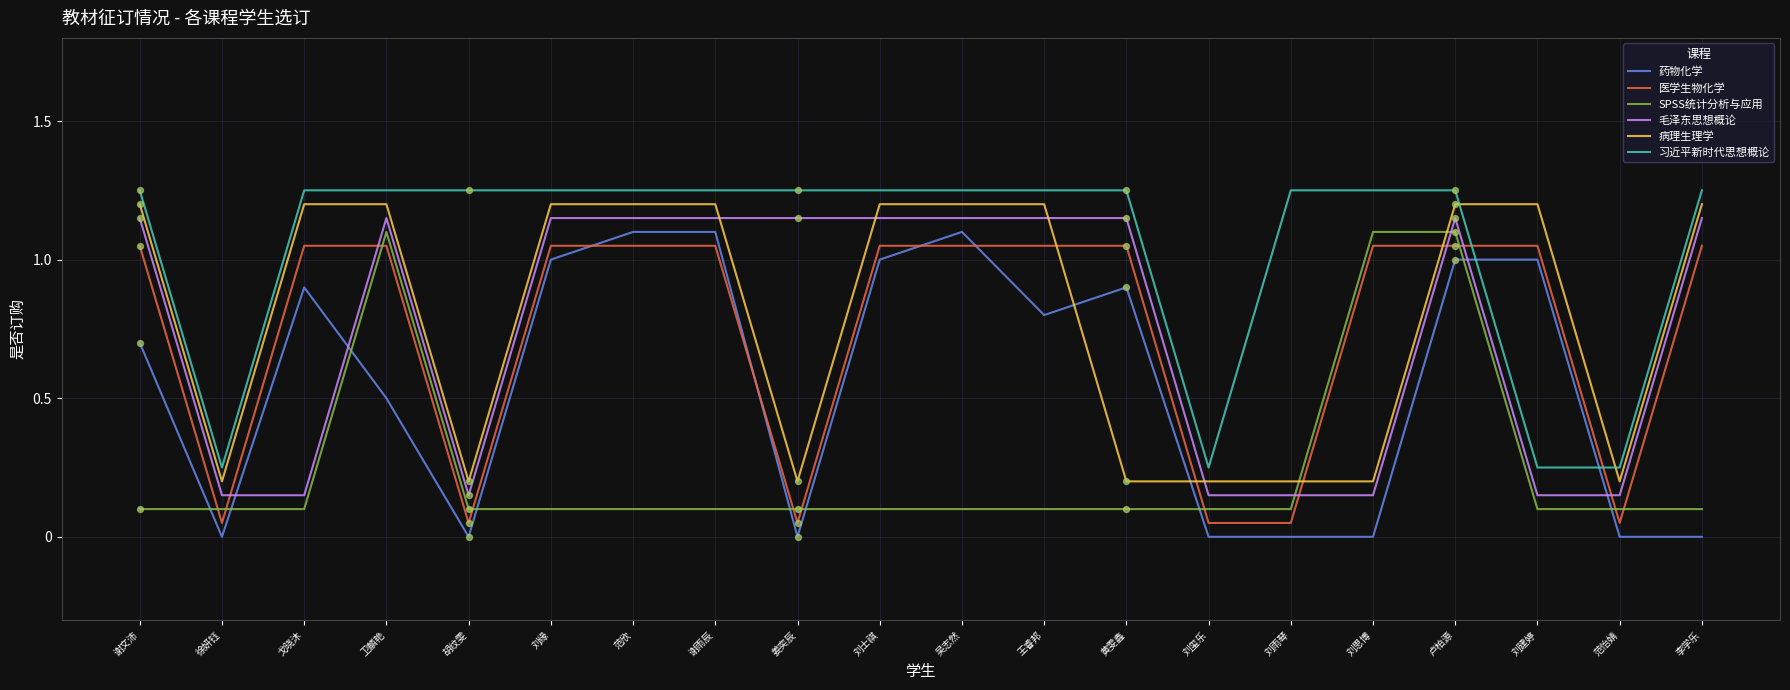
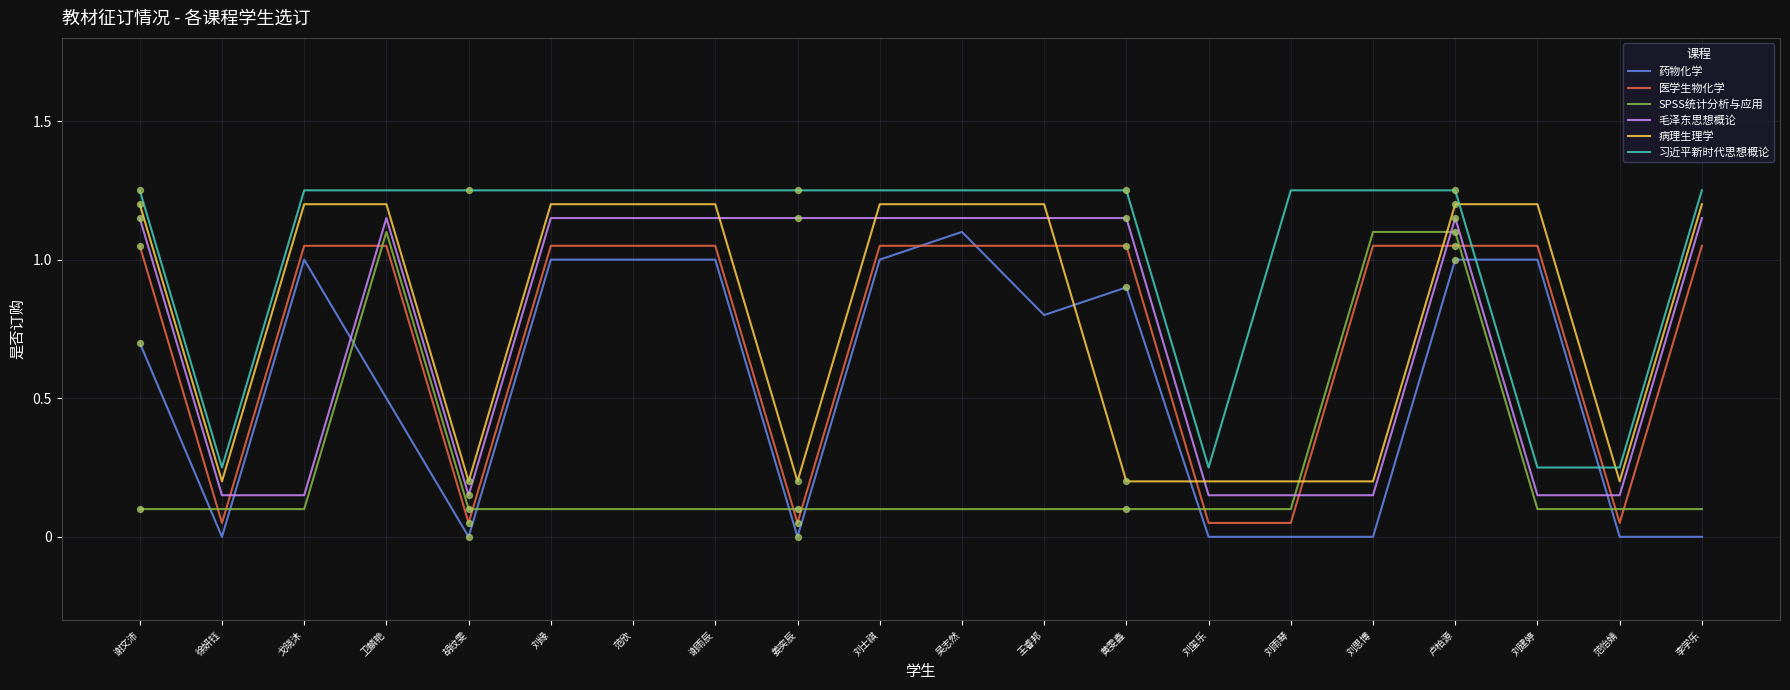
药物化学, 戈晓沐: 0.9 -> 1.0
药物化学, 范欣: 1.1 -> 1.0
药物化学, 谢雨辰: 1.1 -> 1.0
